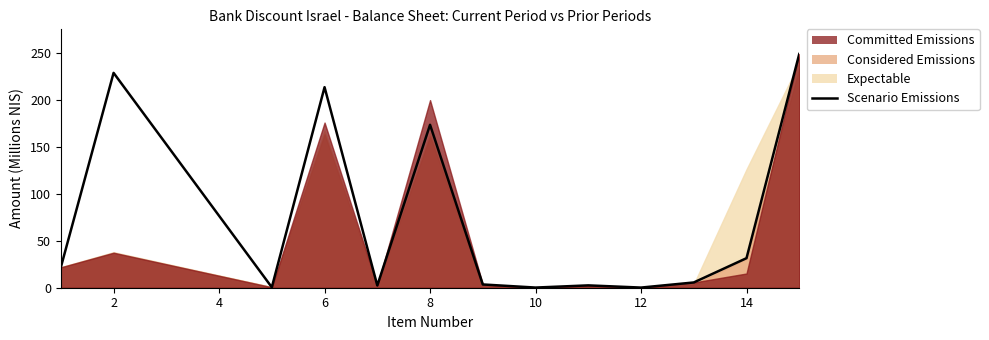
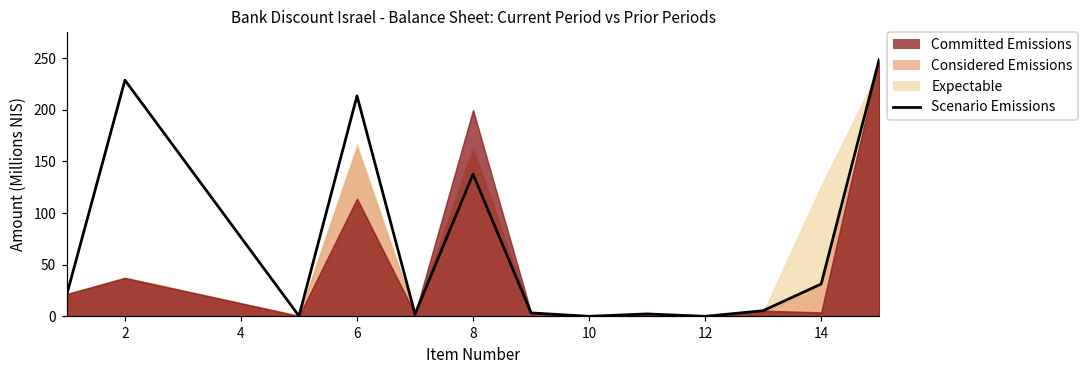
Committed Emissions, 6: 180 -> 110
Scenario Emissions, 8: 170 -> 140
Committed Emissions, 14: 20 -> 0
